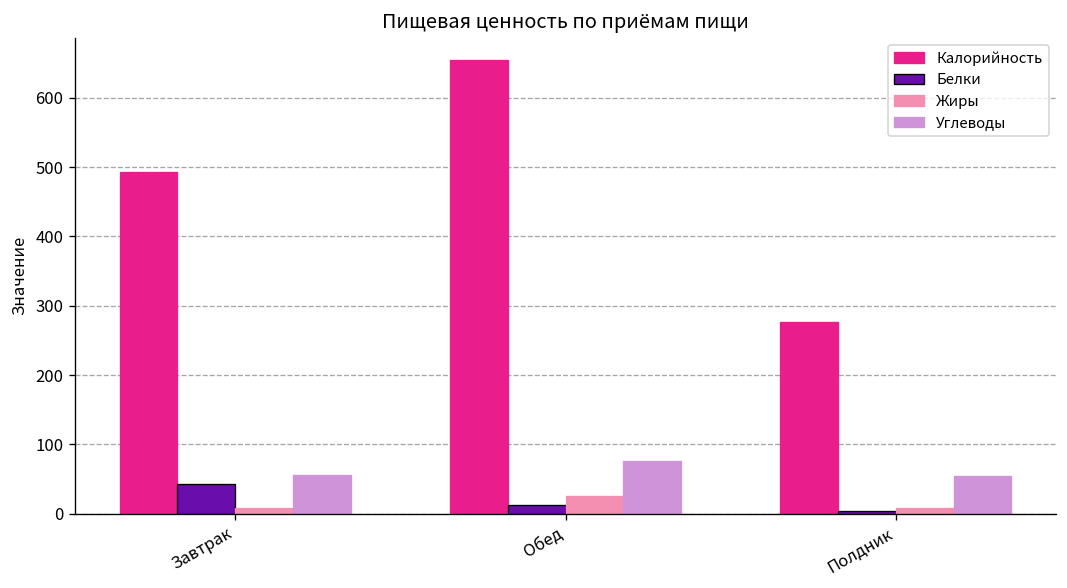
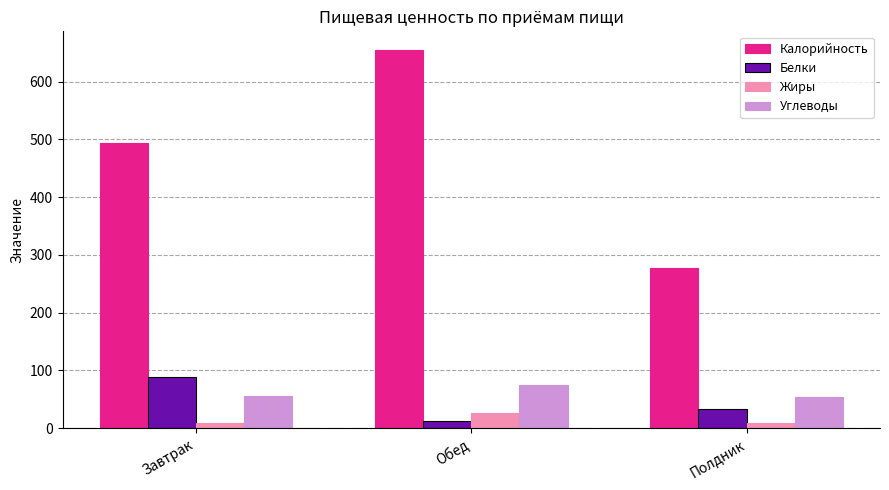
Белки, Завтрак: 40 -> 90
Белки, Полдник: 0 -> 30
